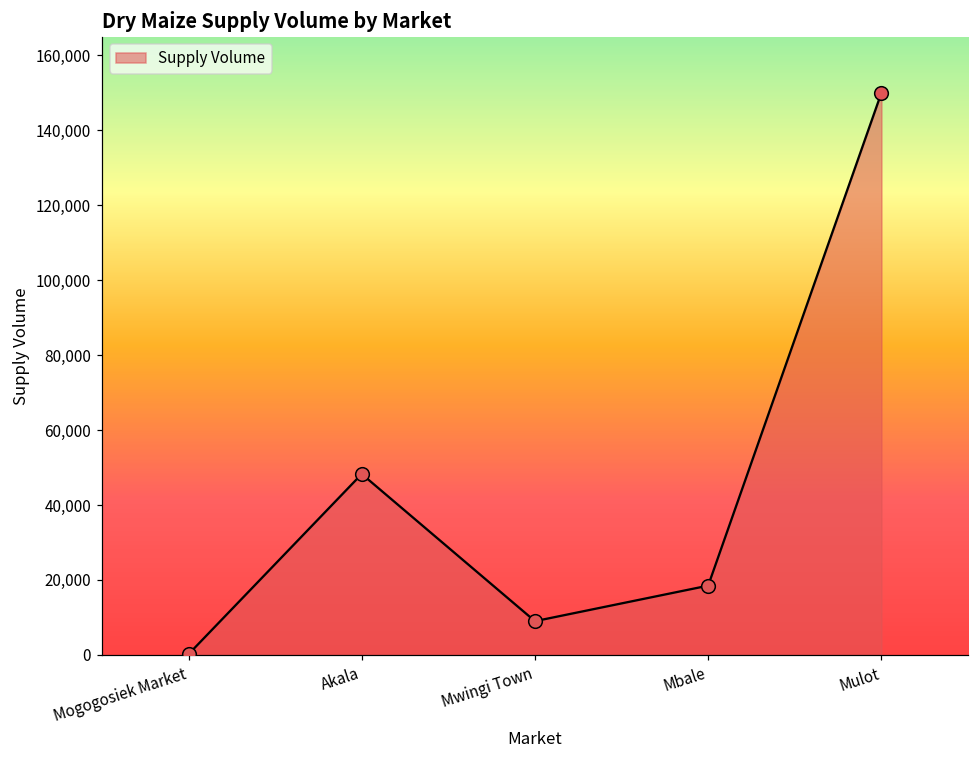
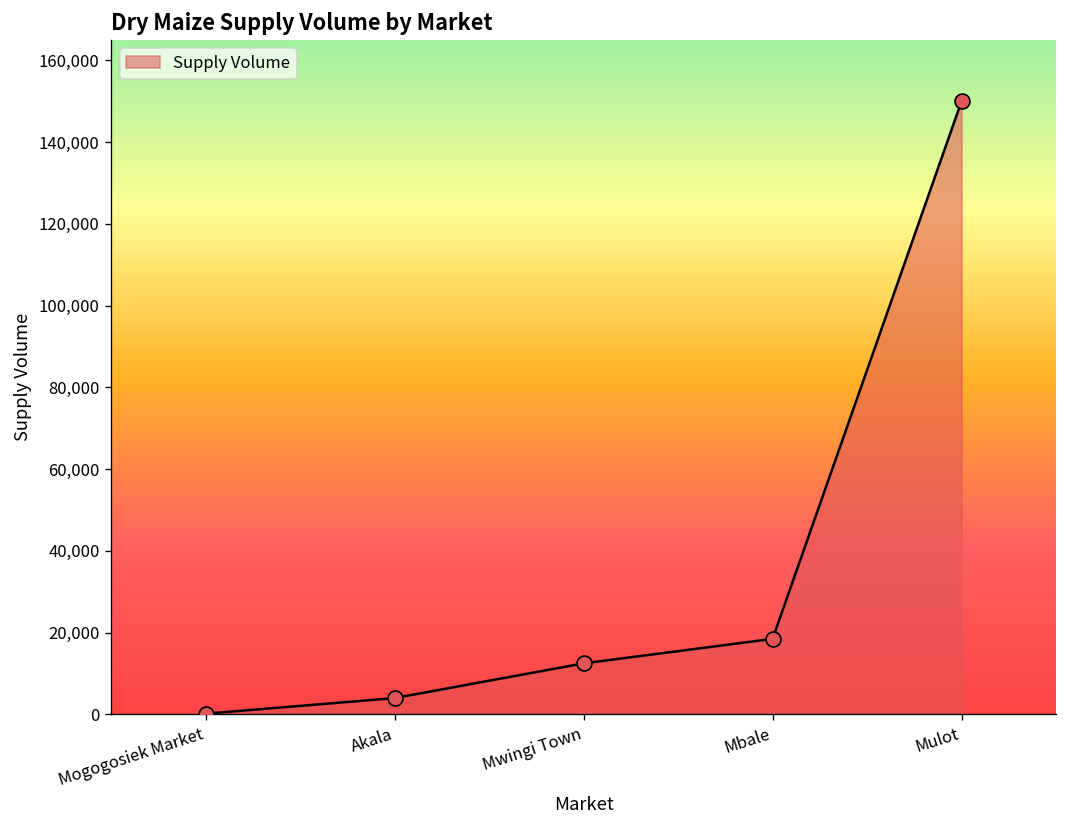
Akala: 48,000 -> 4,000
Mwingi Town: 9,000 -> 12,000
